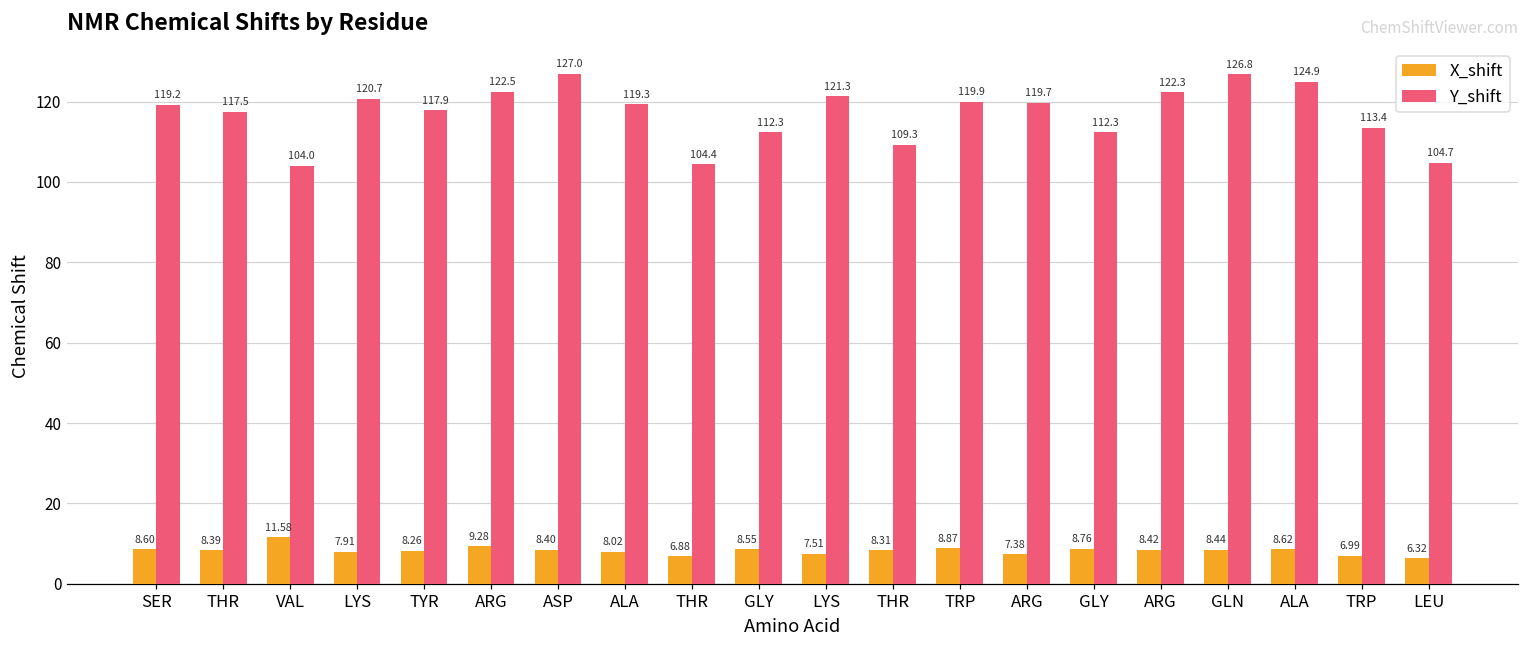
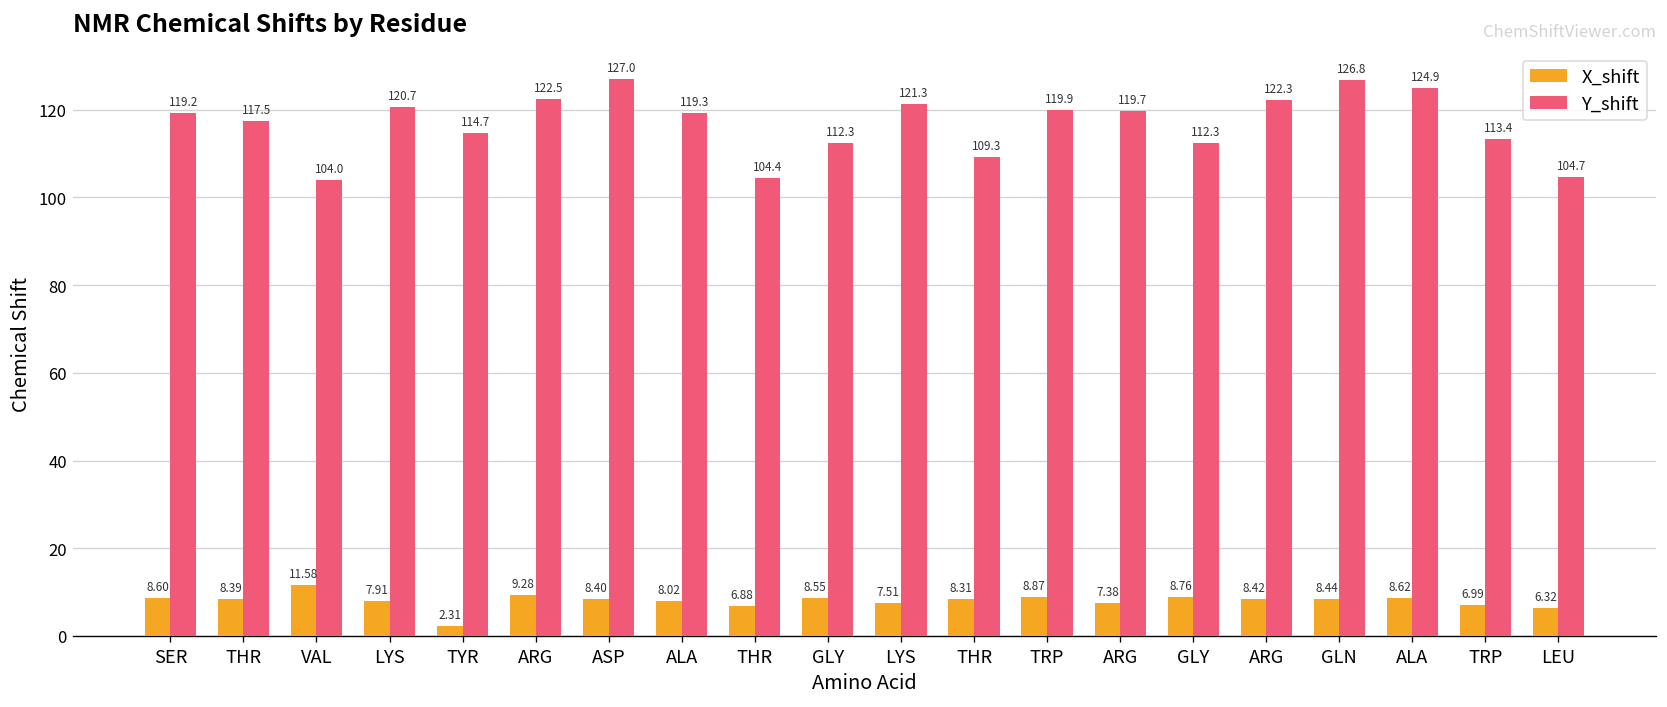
X_shift, TYR: 8.26 -> 2.31
Y_shift, TYR: 117.9 -> 114.7
